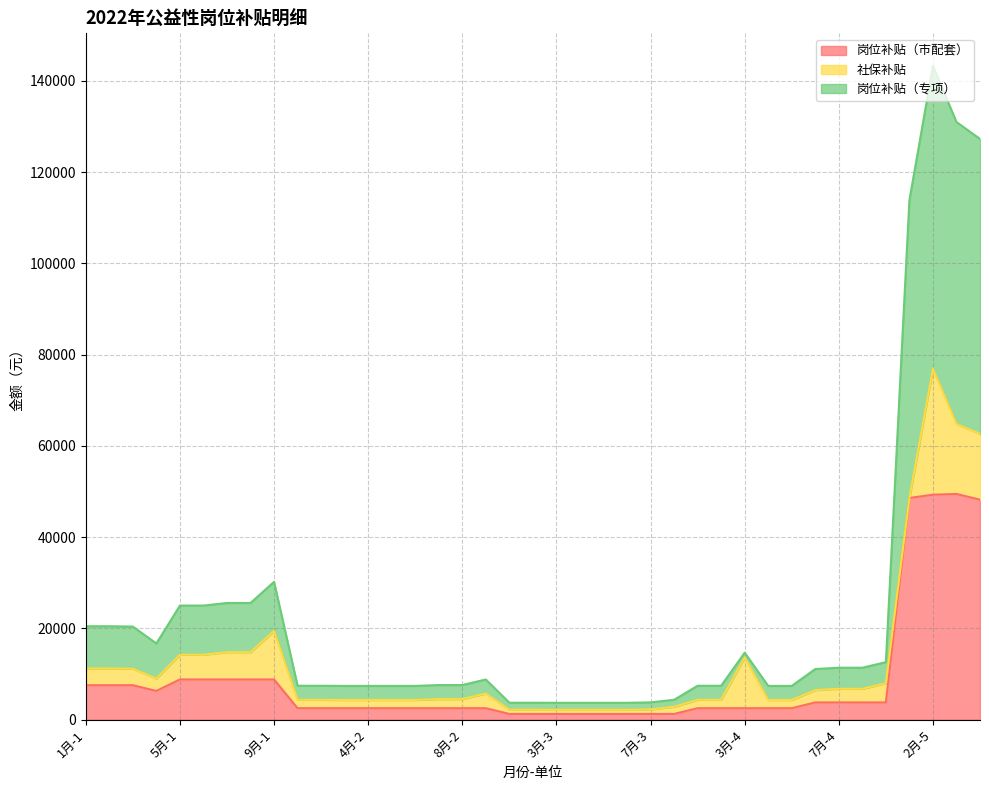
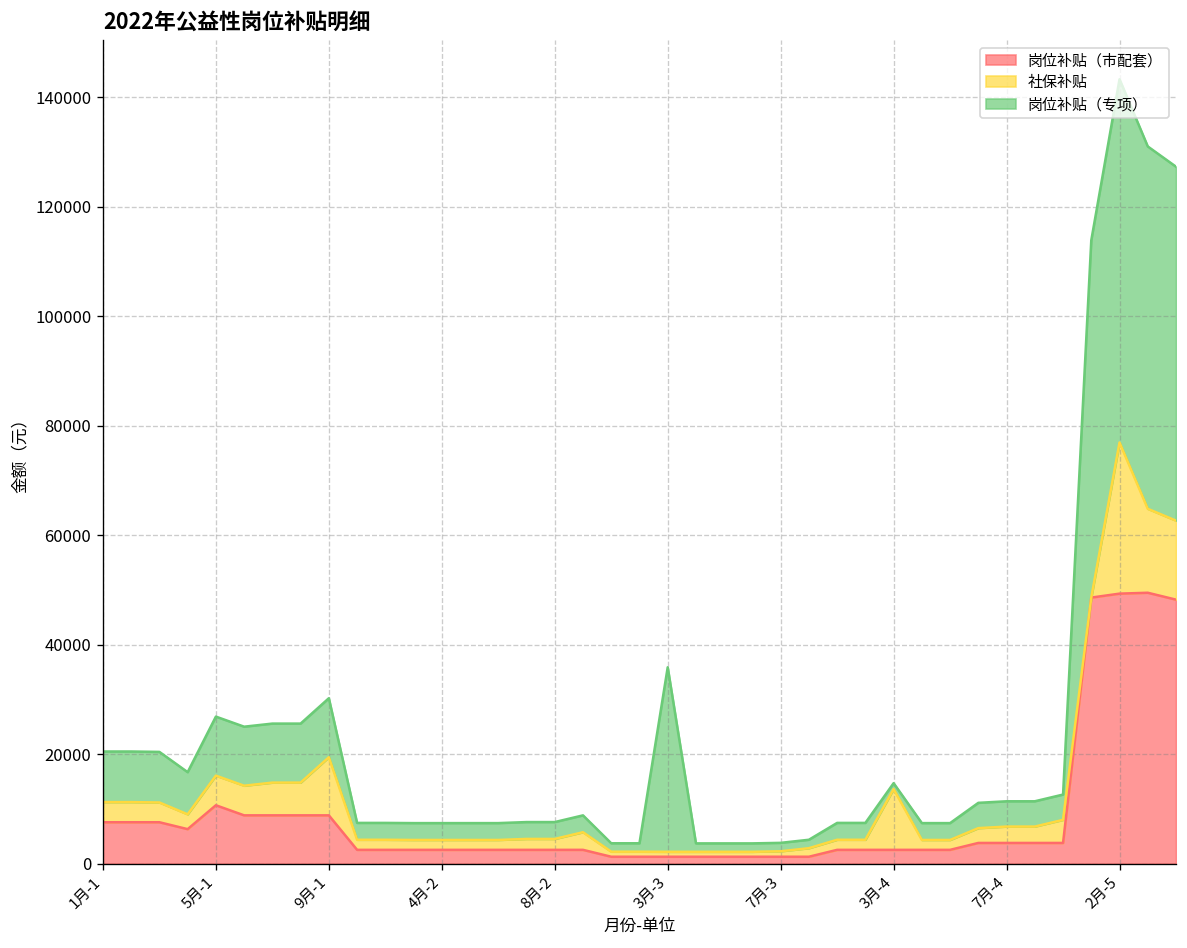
岗位补贴（市配套）, 5月-1: 9000 -> 11000
岗位补贴（专项）, 3月-3: 2000 -> 34000
